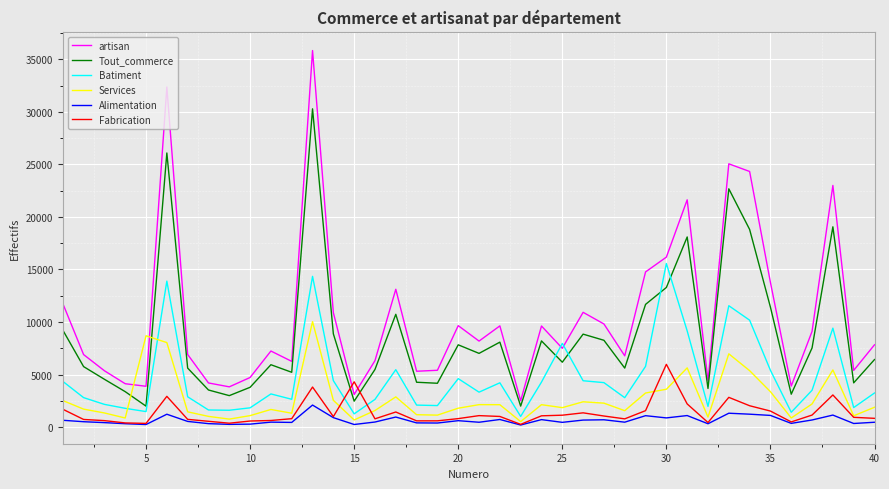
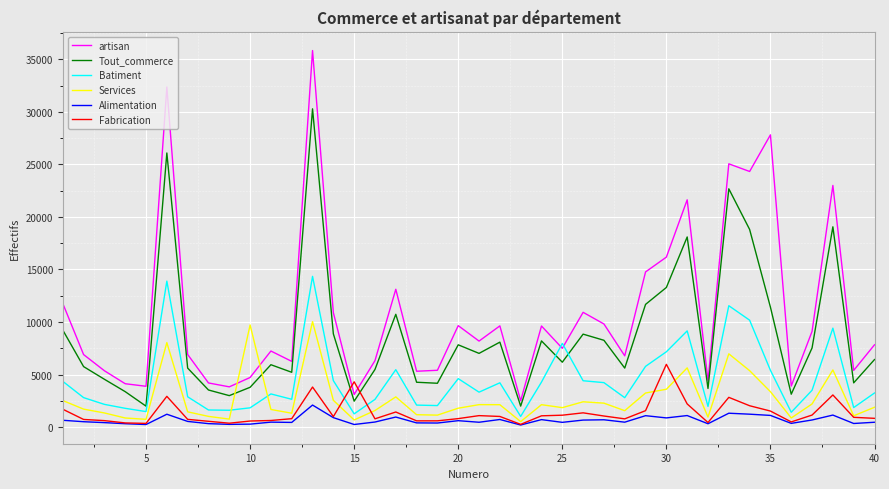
Services, 5: 8700 -> 700
Services, 10: 1100 -> 9700
Batiment, 30: 15600 -> 7200
artisan, 35: 13800 -> 27800
